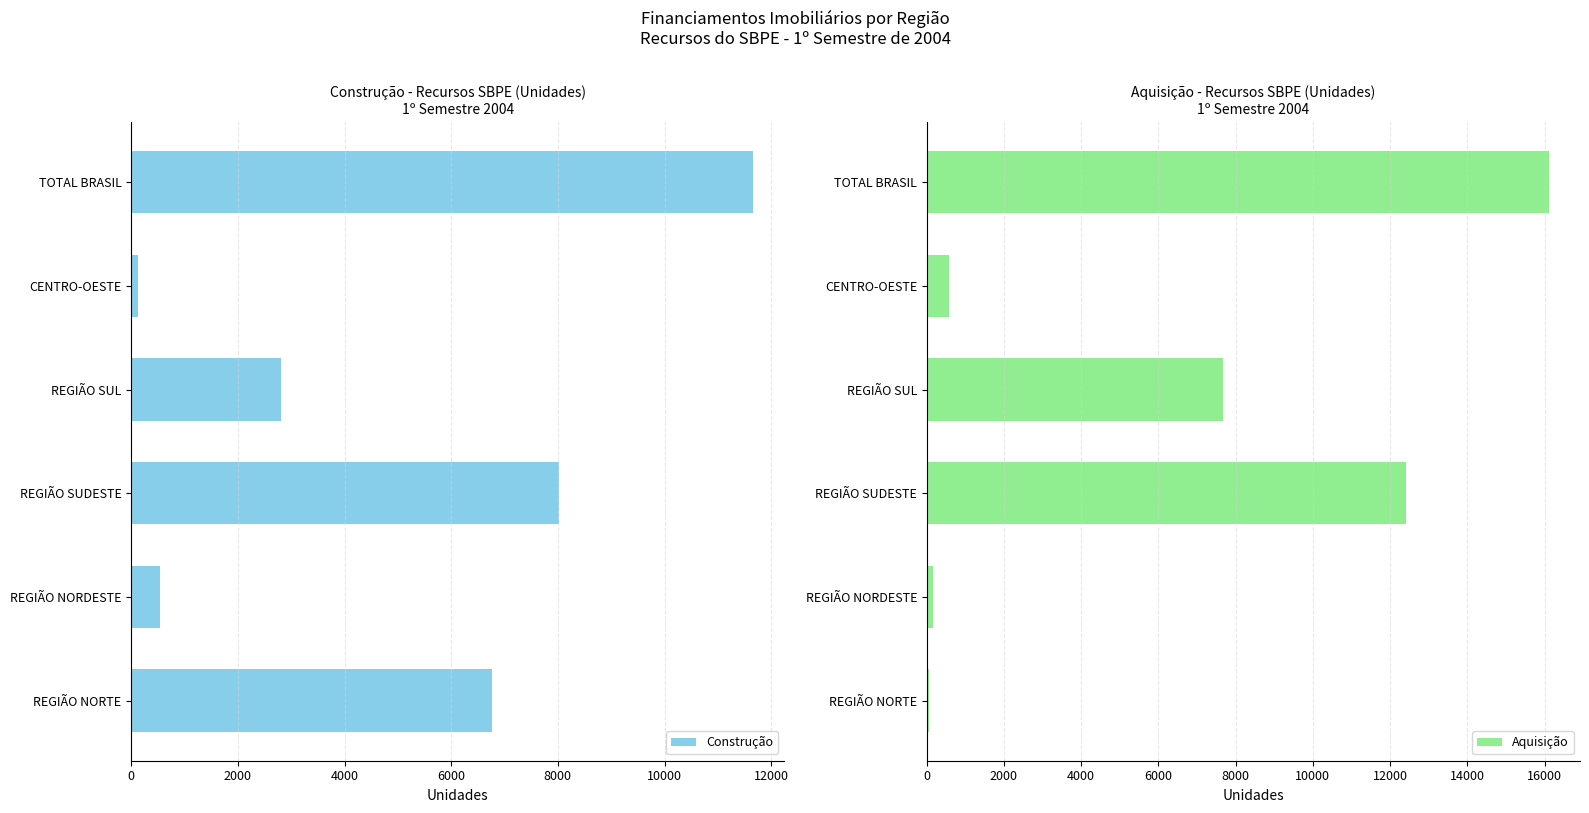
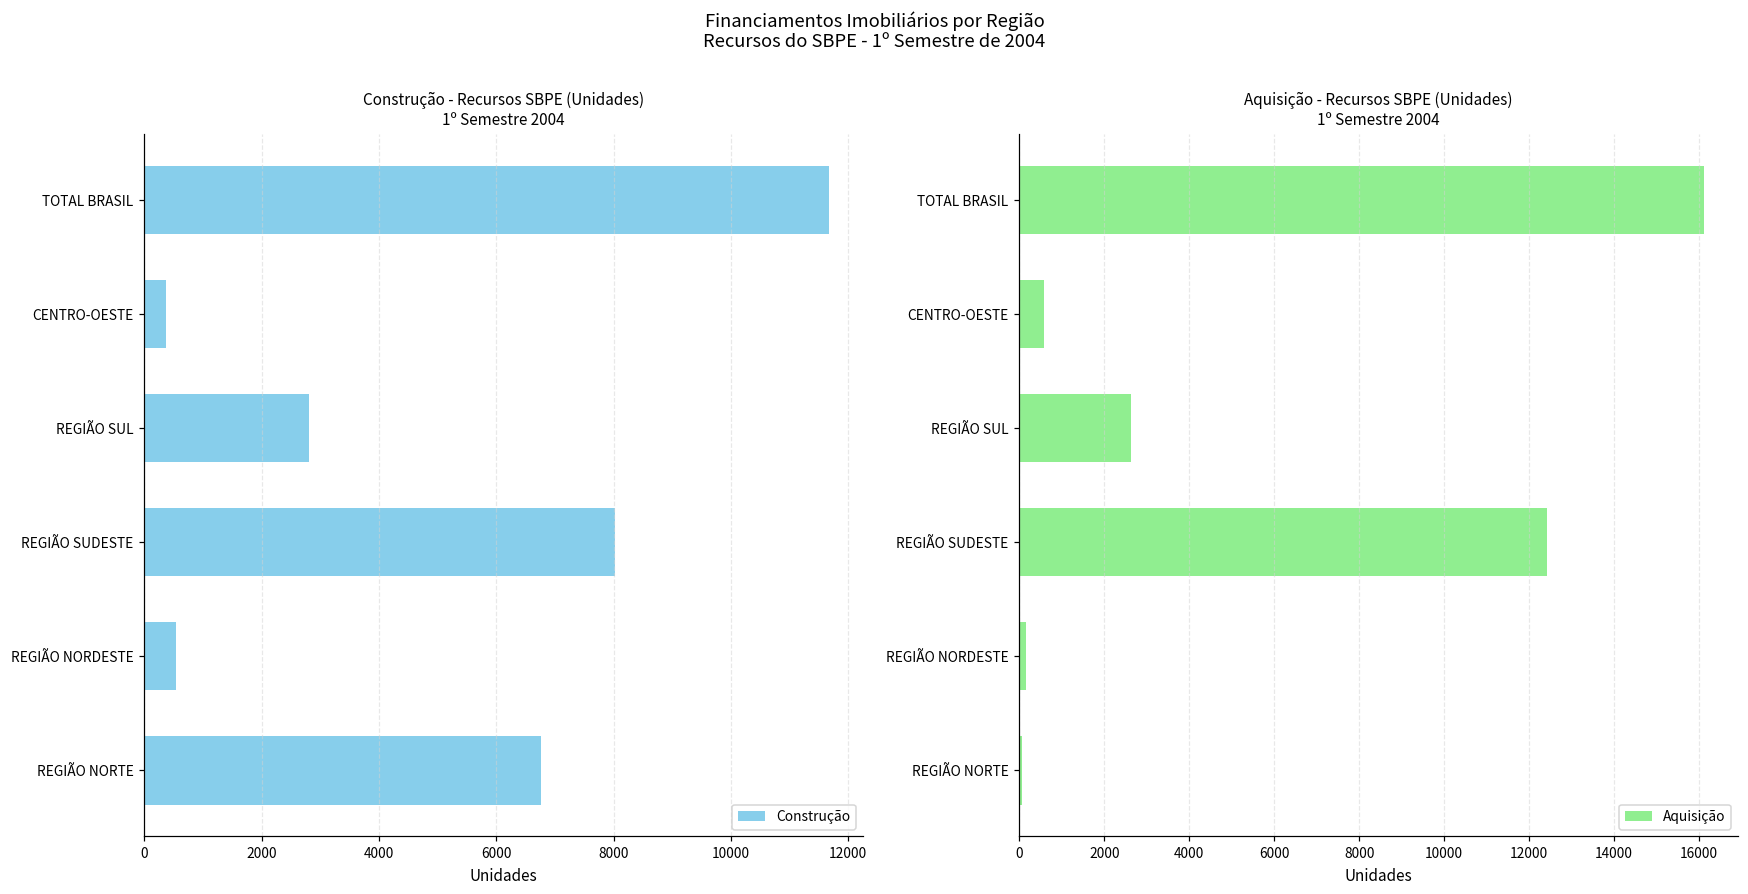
Construção - Recursos SBPE (Unidades) 1º Semestre 2004, CENTRO-OESTE: 100 -> 400
Aquisição - Recursos SBPE (Unidades) 1º Semestre 2004, REGIÃO SUL: 7700 -> 2600
